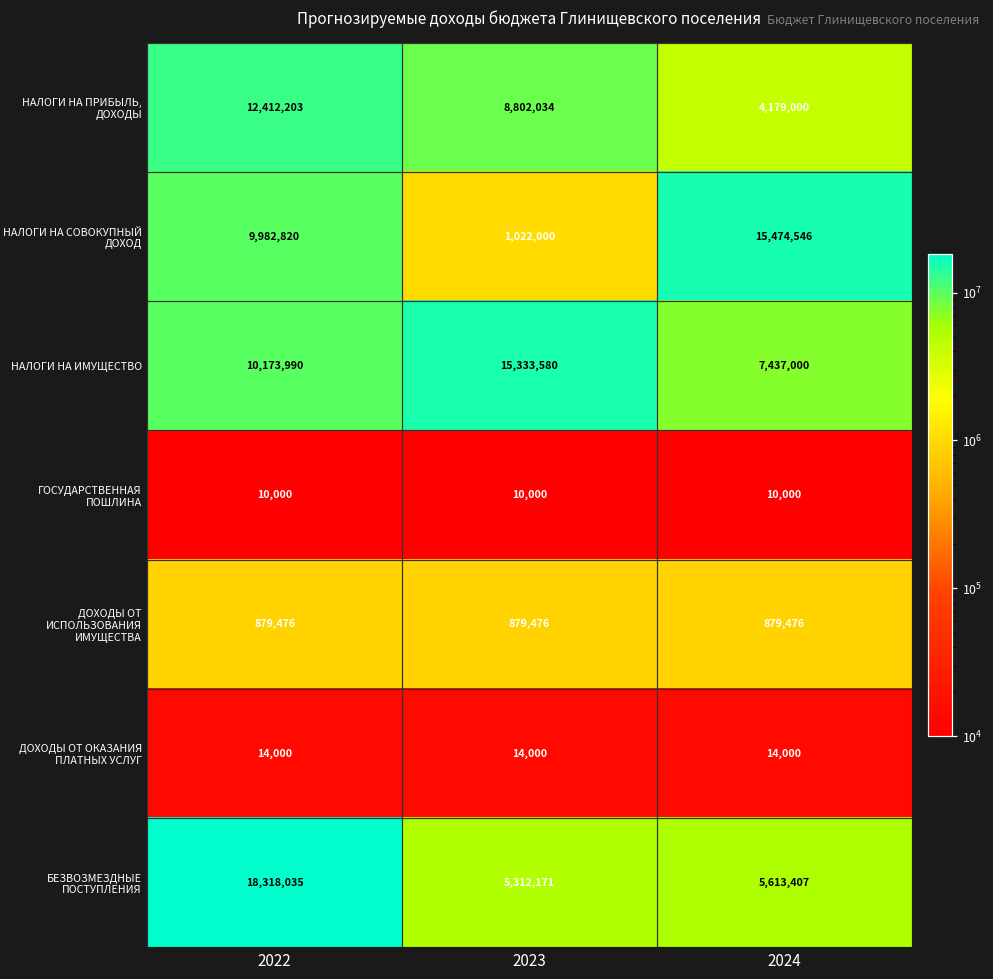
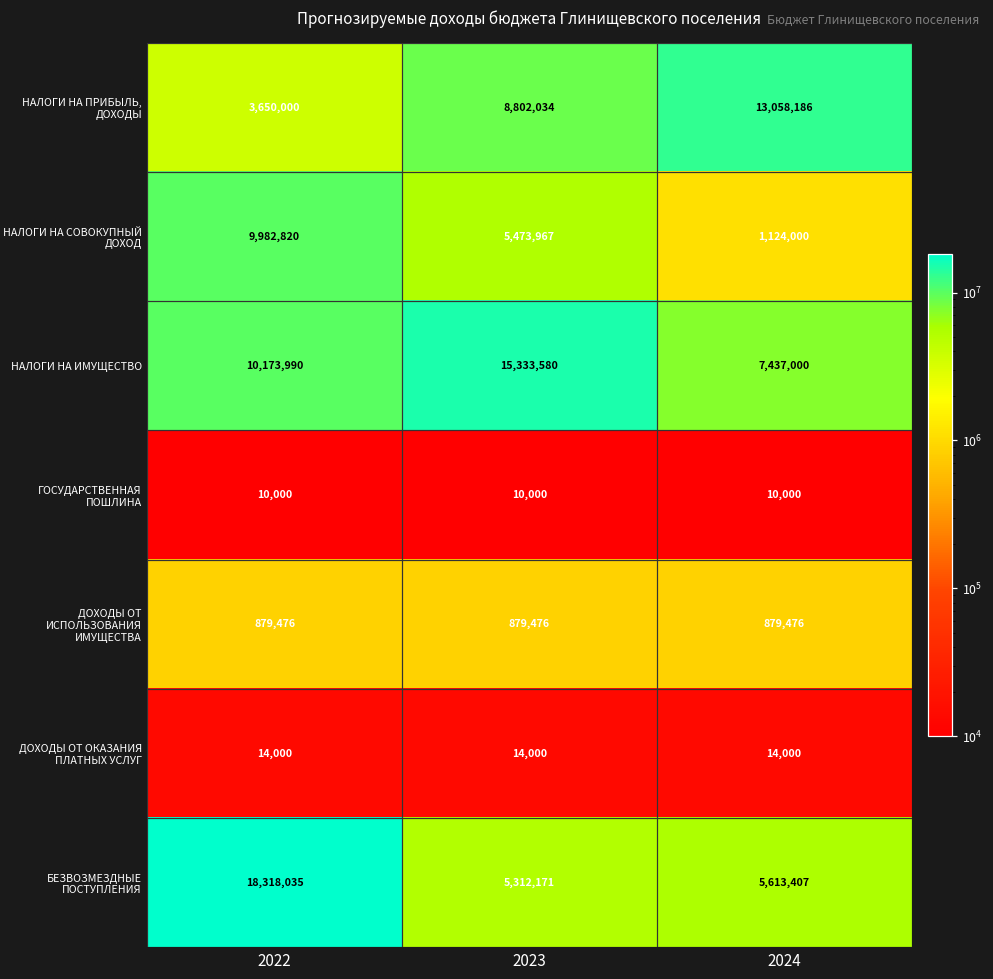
НАЛОГИ НА ПРИБЫЛЬ, ДОХОДЫ, 2022: 12,412,203 -> 3,650,000
НАЛОГИ НА ПРИБЫЛЬ, ДОХОДЫ, 2024: 4,179,000 -> 13,058,186
НАЛОГИ НА СОВОКУПНЫЙ ДОХОД, 2023: 1,022,000 -> 5,473,967
НАЛОГИ НА СОВОКУПНЫЙ ДОХОД, 2024: 15,474,546 -> 1,124,000
